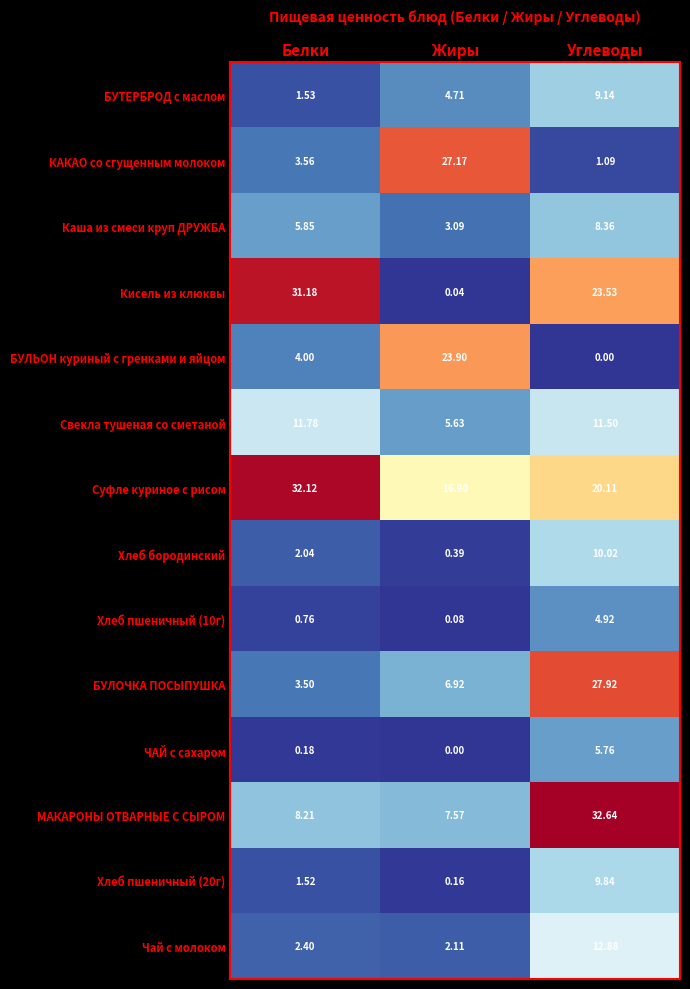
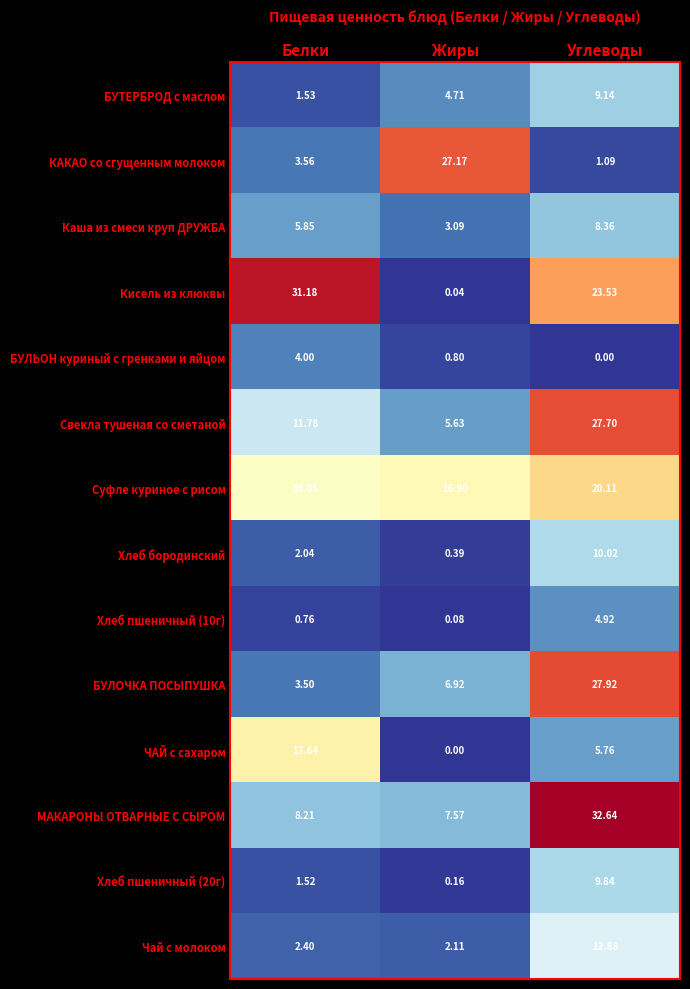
БУЛЬОН куриный с гренками и яйцом, Жиры: 23.90 -> 0.80
Свекла тушеная со сметаной, Углеводы: 11.50 -> 27.70
Суфле куриное с рисом, Белки: 32.12 -> 16.05
ЧАЙ с сахаром, Белки: 0.18 -> 17.64
